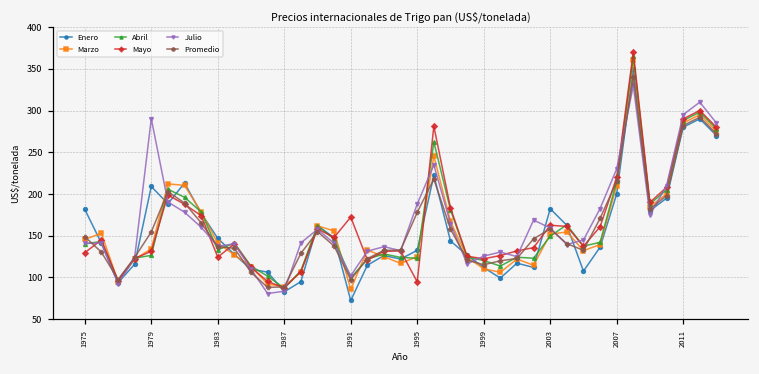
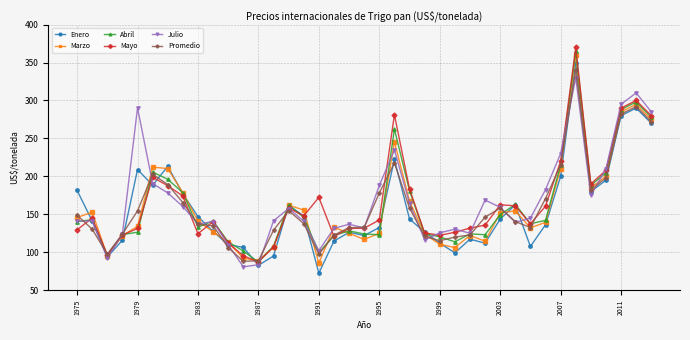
Mayo, 1995: 90 -> 140
Enero, 2003: 180 -> 140
